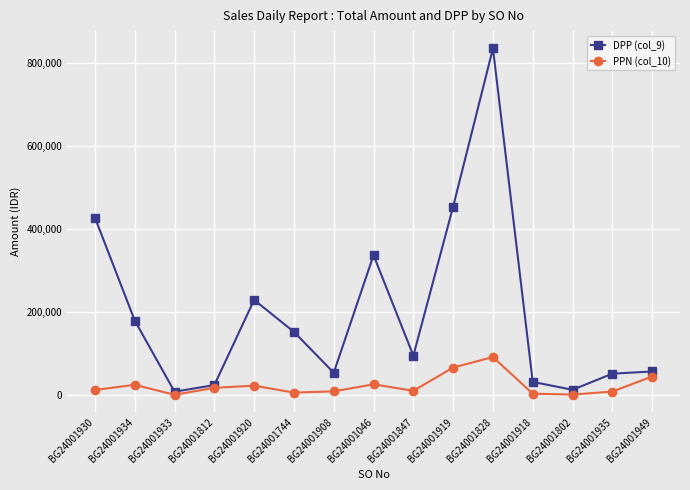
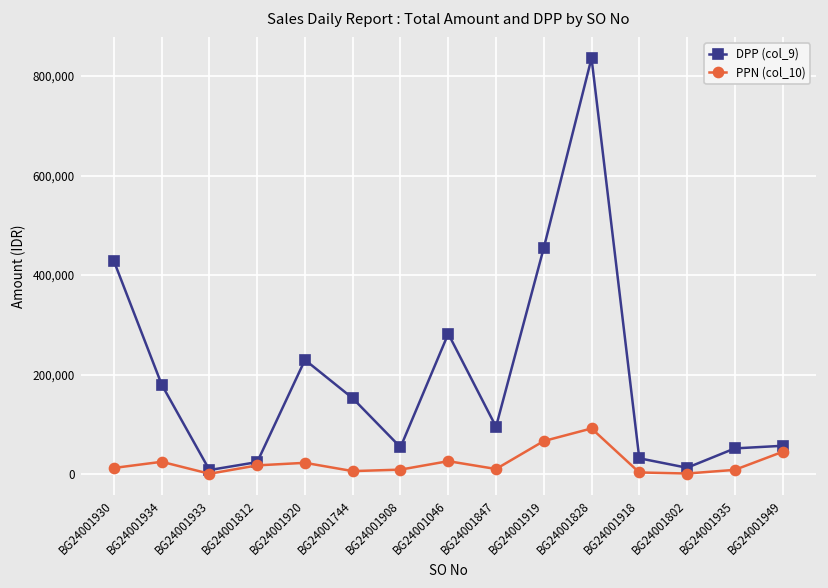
DPP (col_9), BG24001046: 340,000 -> 280,000
